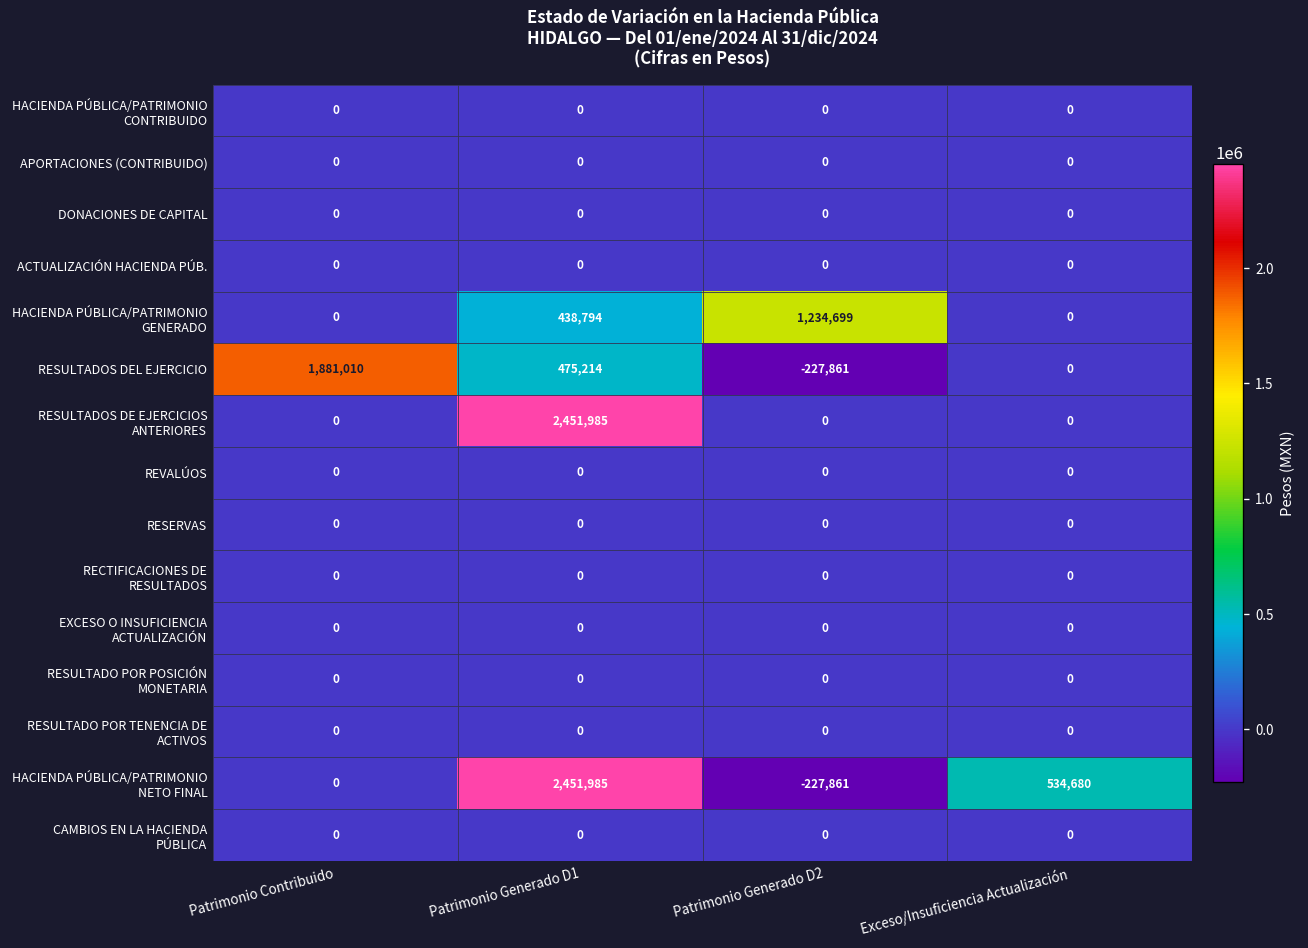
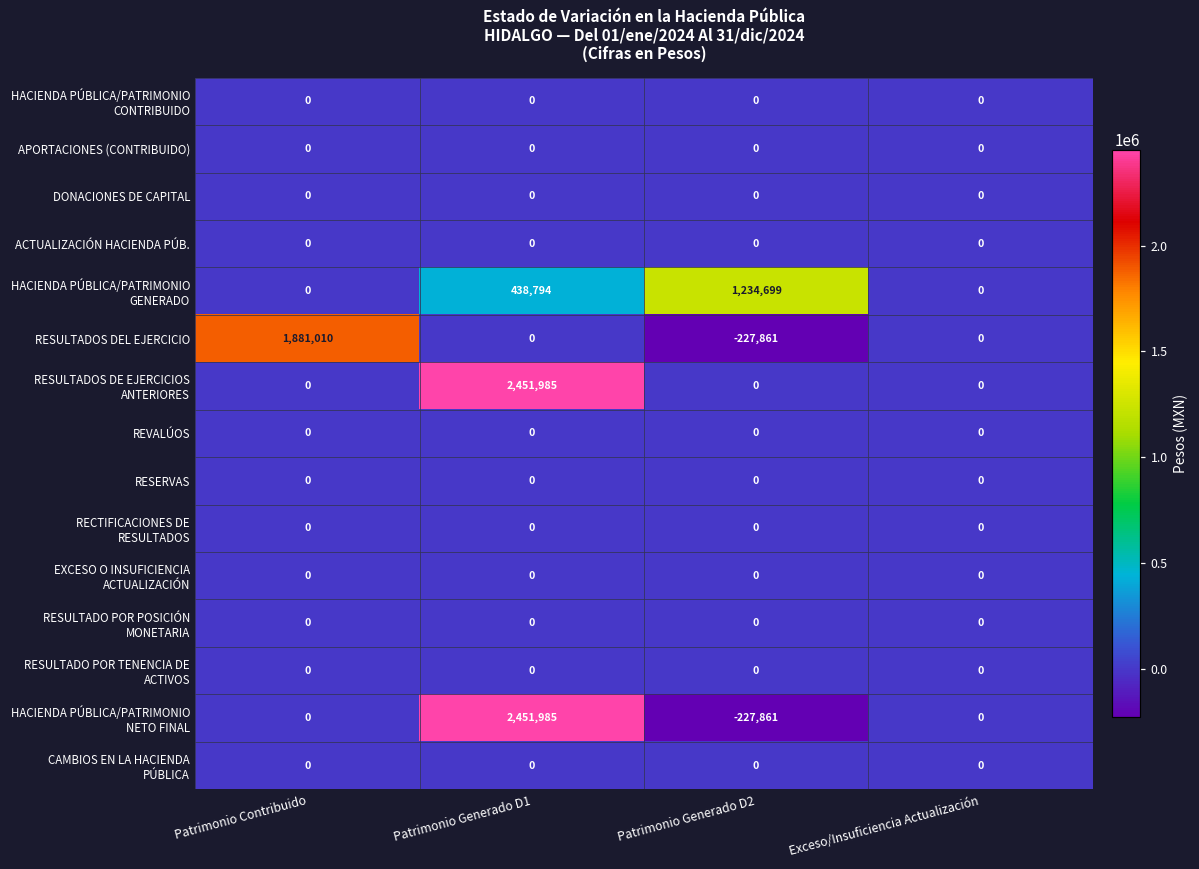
RESULTADOS DEL EJERCICIO, Patrimonio Generado D1: 475,214 -> 0
HACIENDA PÚBLICA/PATRIMONIO NETO FINAL, Exceso/Insuficiencia Actualización: 534,680 -> 0
